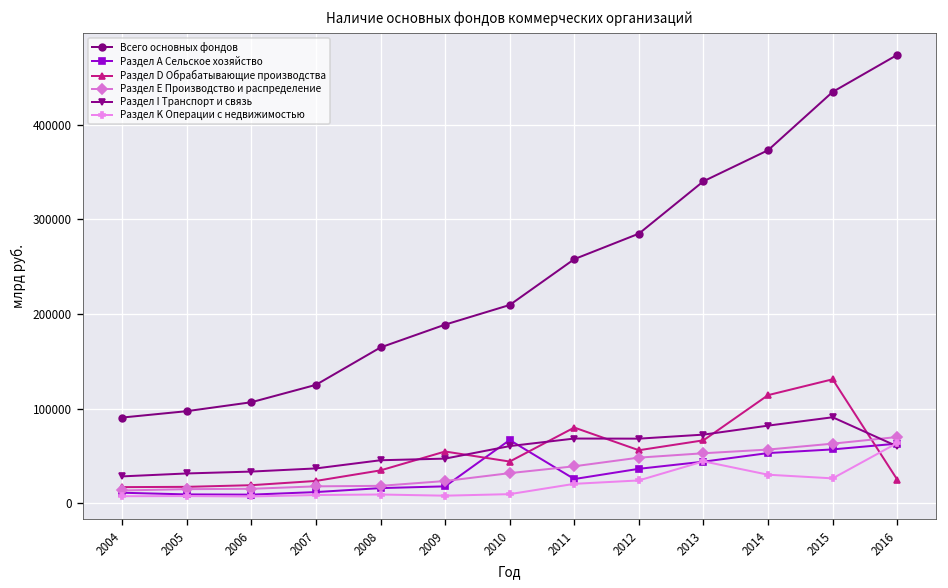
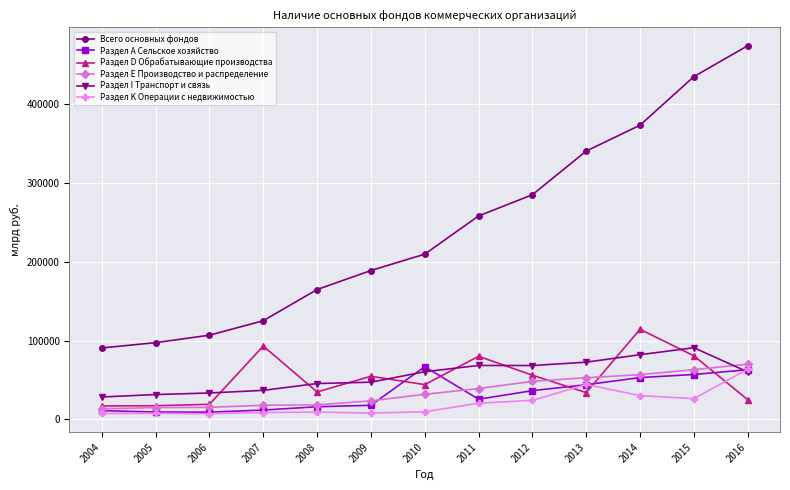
Раздел D Обрабатывающие производства, 2007: 20000 -> 90000
Раздел D Обрабатывающие производства, 2013: 70000 -> 30000
Раздел D Обрабатывающие производства, 2015: 130000 -> 80000
